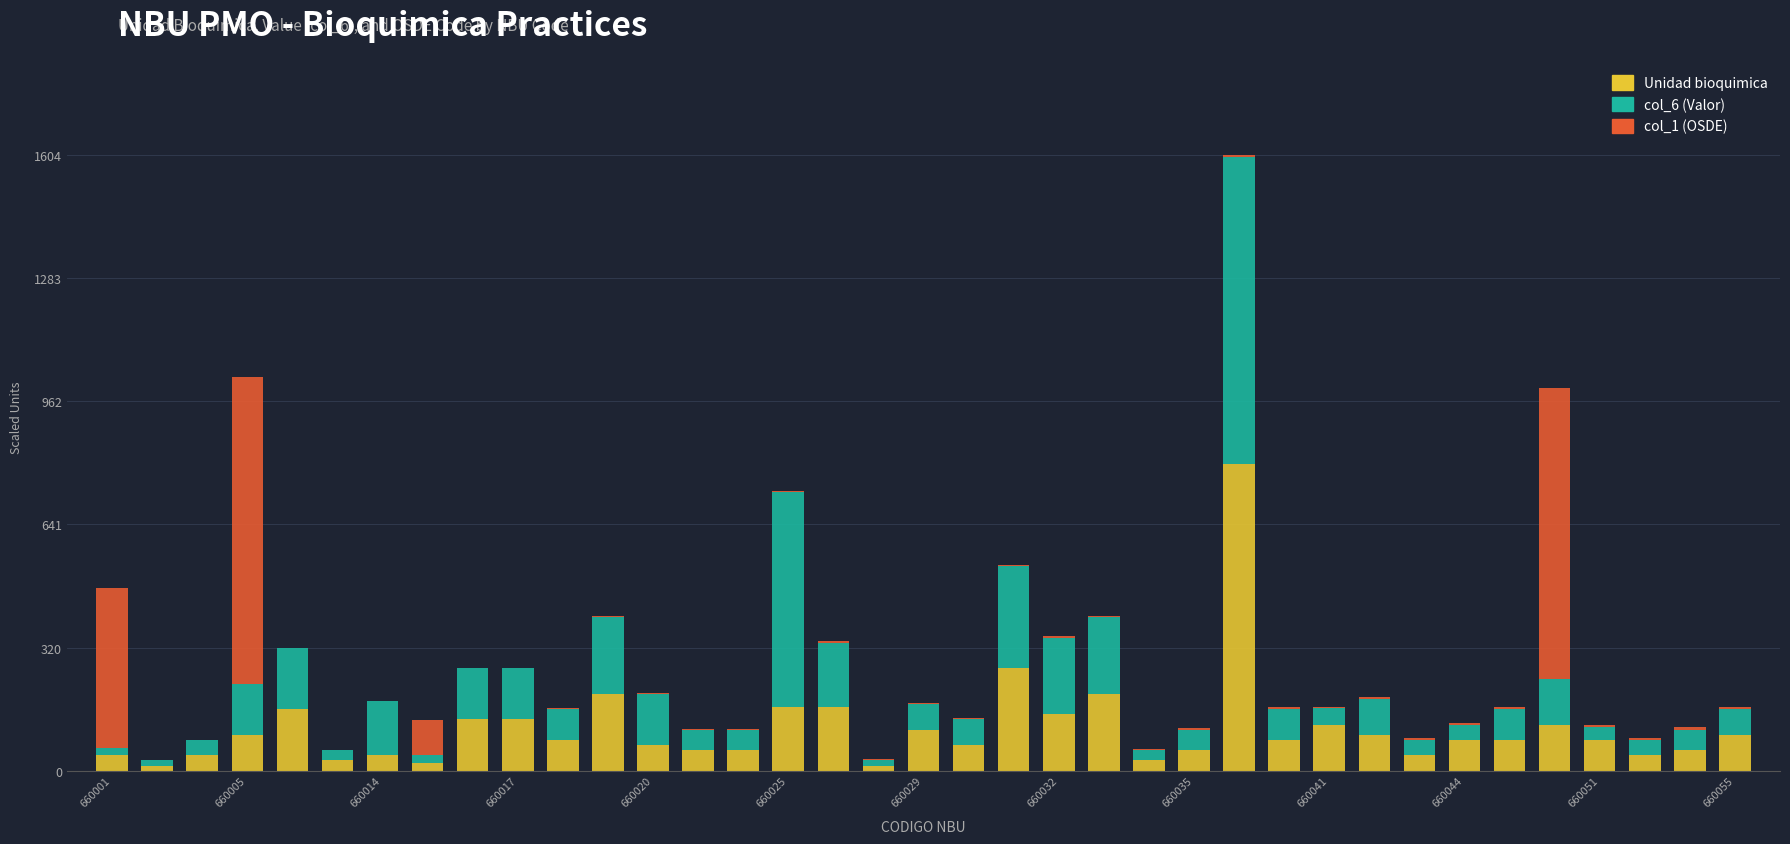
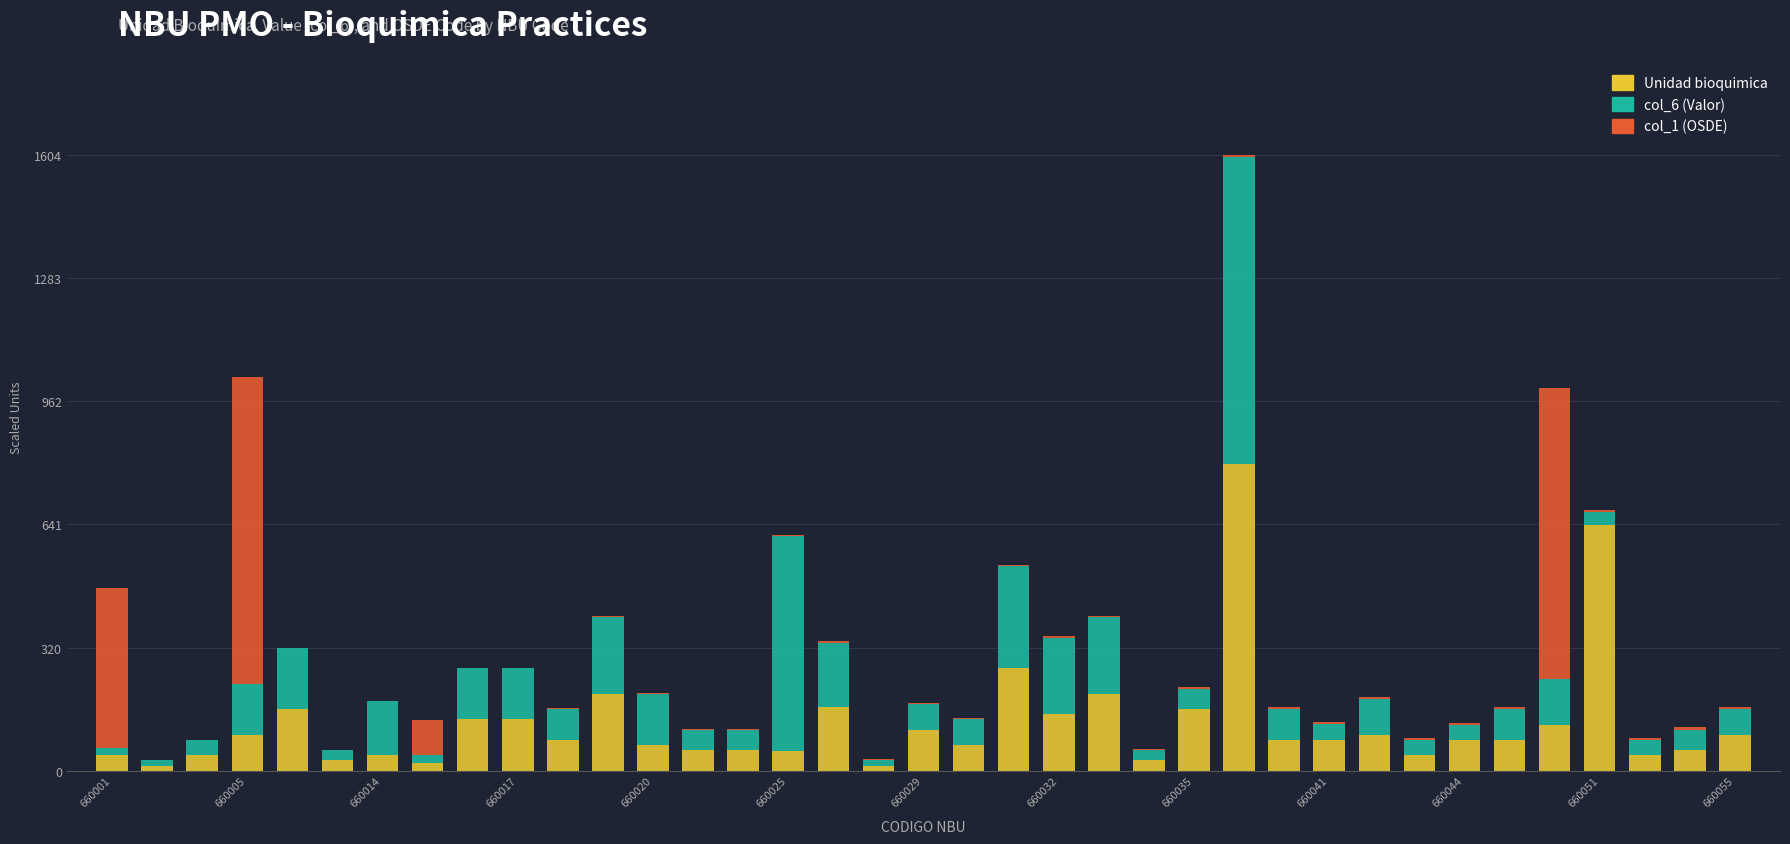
Unidad bioquimica, 660025: 170 -> 50
Unidad bioquimica, 660035: 50 -> 160
Unidad bioquimica, 660041: 120 -> 80
Unidad bioquimica, 660051: 80 -> 640
